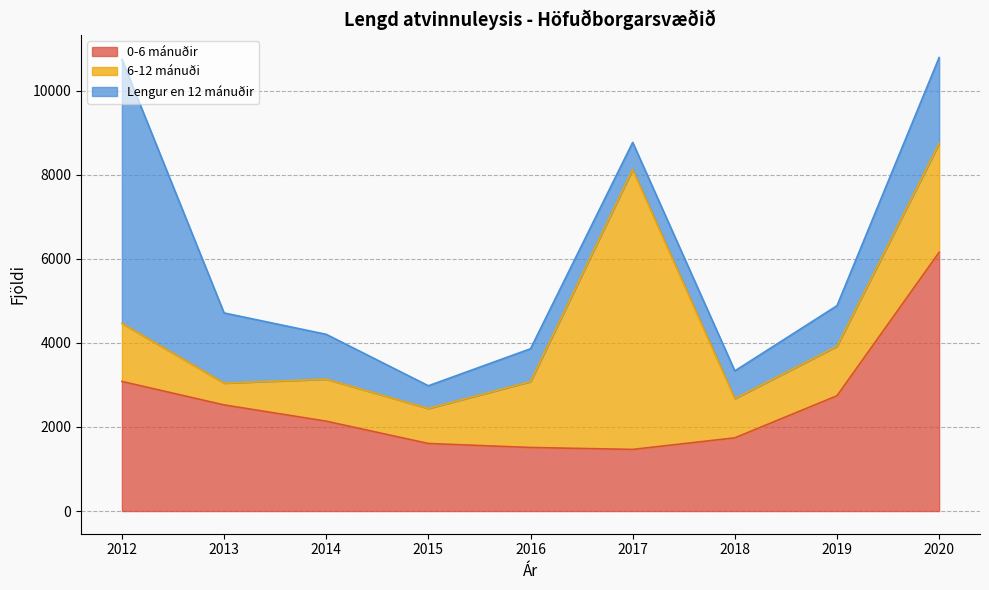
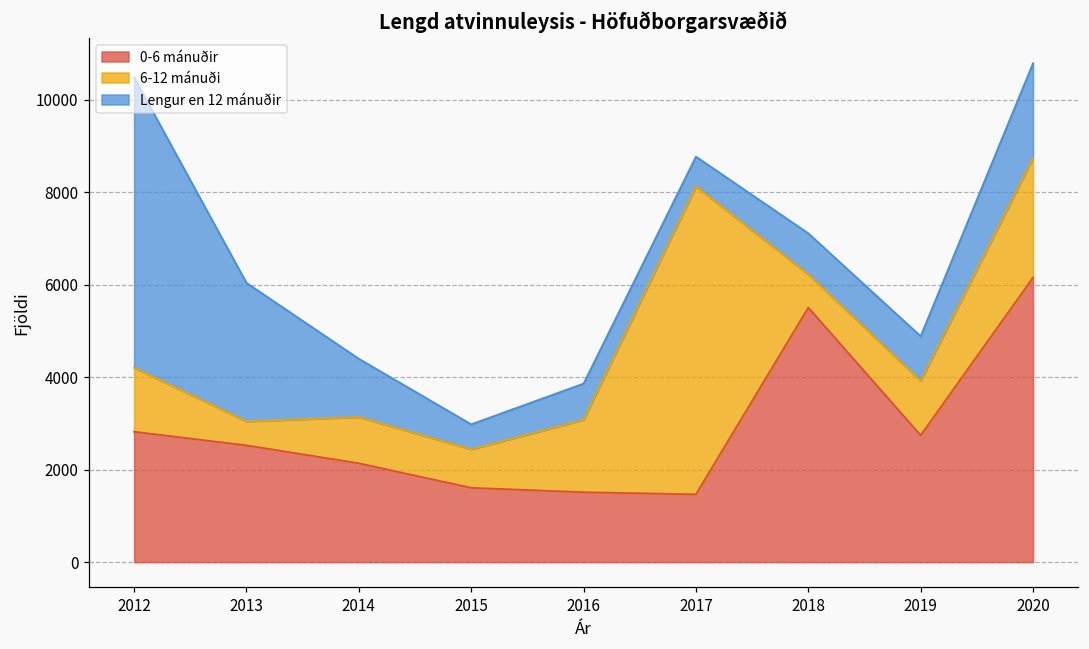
0-6 mánuðir, 2012: 3100 -> 2800
Lengur en 12 mánuðir, 2013: 1700 -> 3000
Lengur en 12 mánuðir, 2014: 1100 -> 1300
0-6 mánuðir, 2018: 1700 -> 5500
6-12 mánuði, 2018: 900 -> 700
Lengur en 12 mánuðir, 2018: 700 -> 900
